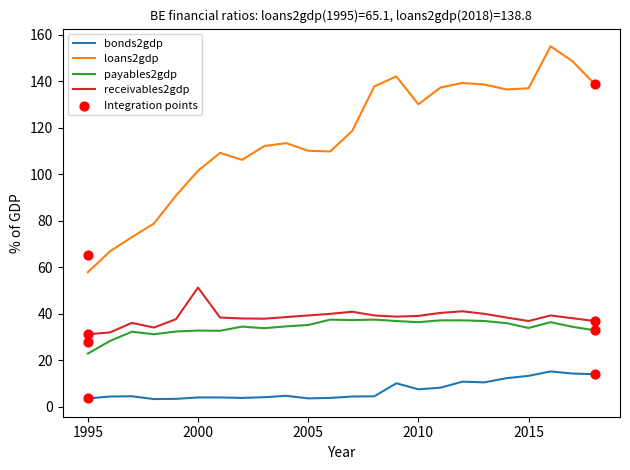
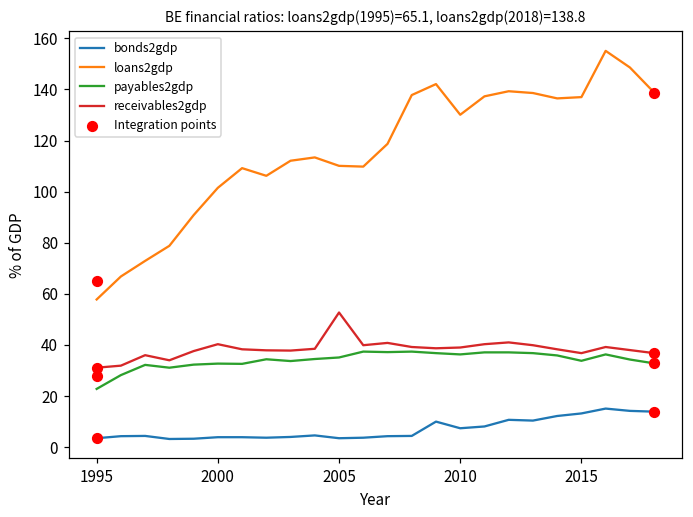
receivables2gdp, 2000: 51 -> 40
receivables2gdp, 2005: 39 -> 53
